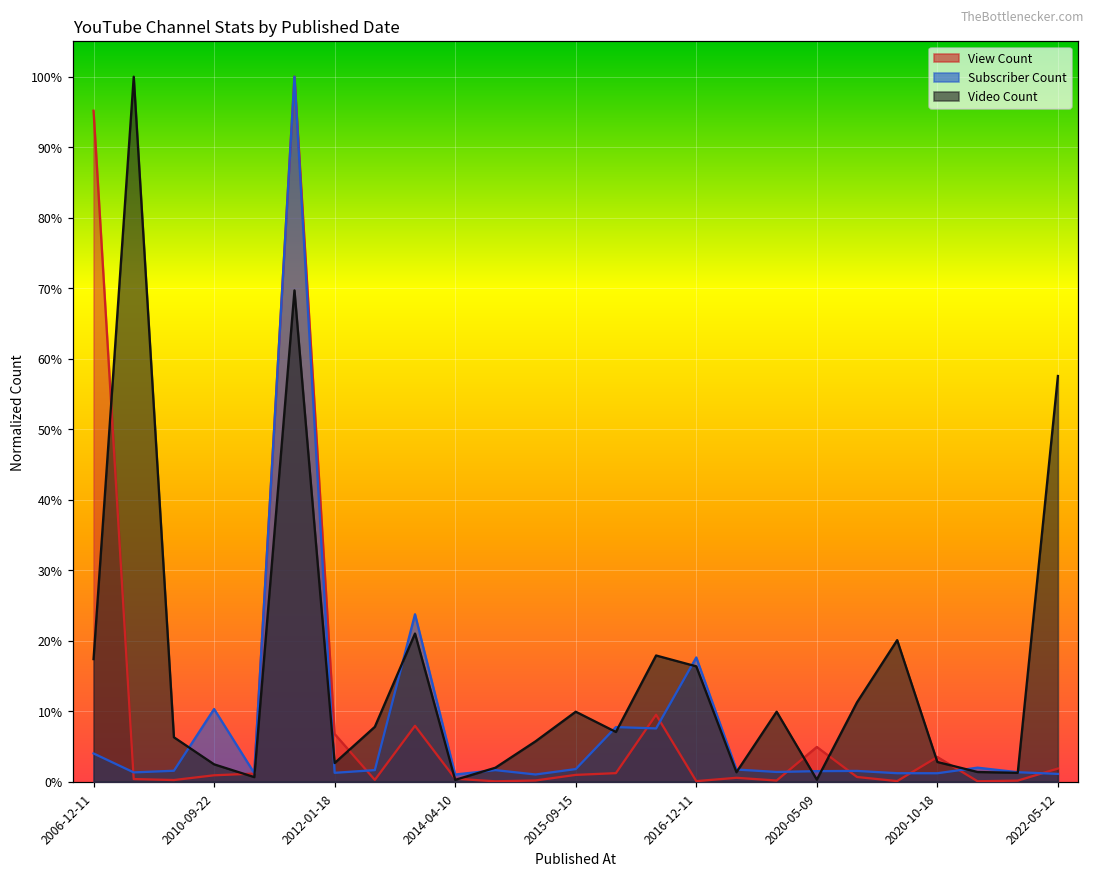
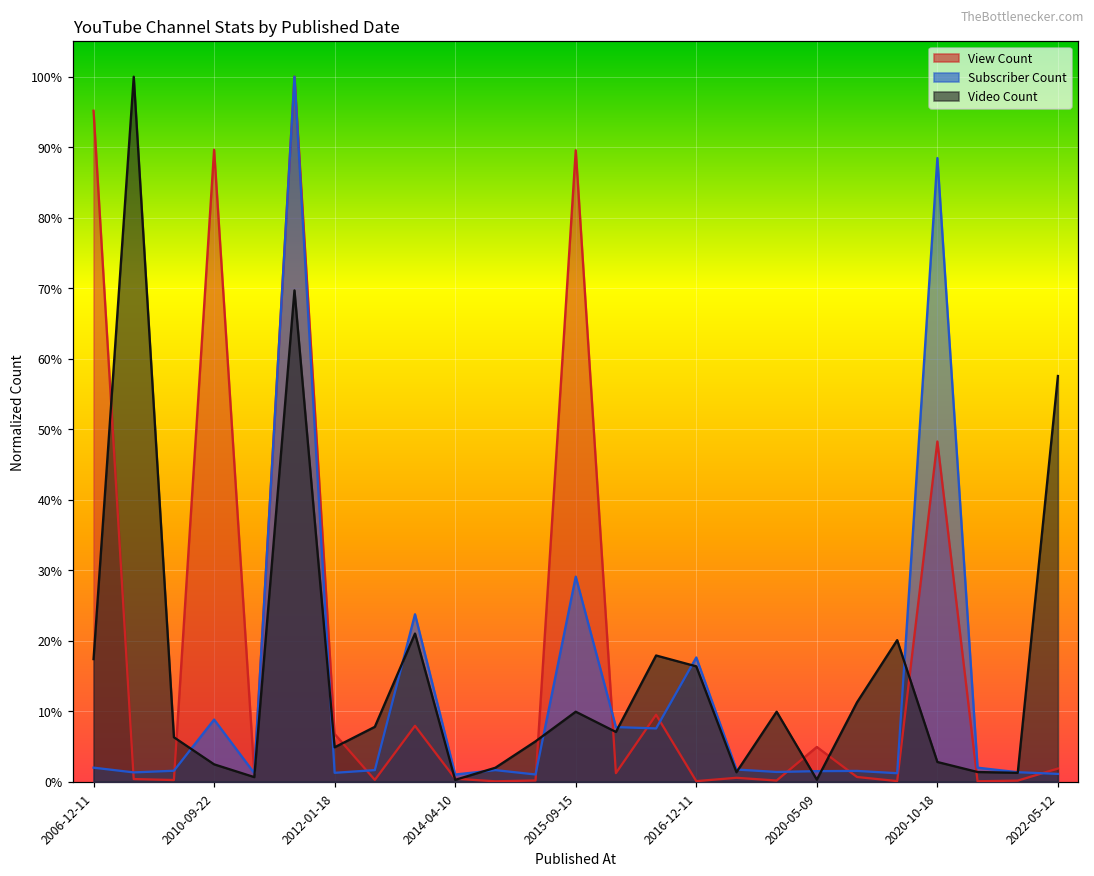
Subscriber Count, 2006-12-11: 4% -> 2%
View Count, 2010-09-22: 1% -> 90%
Subscriber Count, 2010-09-22: 10% -> 9%
Video Count, 2012-01-18: 3% -> 5%
View Count, 2015-09-15: 1% -> 90%
Subscriber Count, 2015-09-15: 2% -> 29%
View Count, 2020-10-18: 3% -> 48%
Subscriber Count, 2020-10-18: 1% -> 88%
